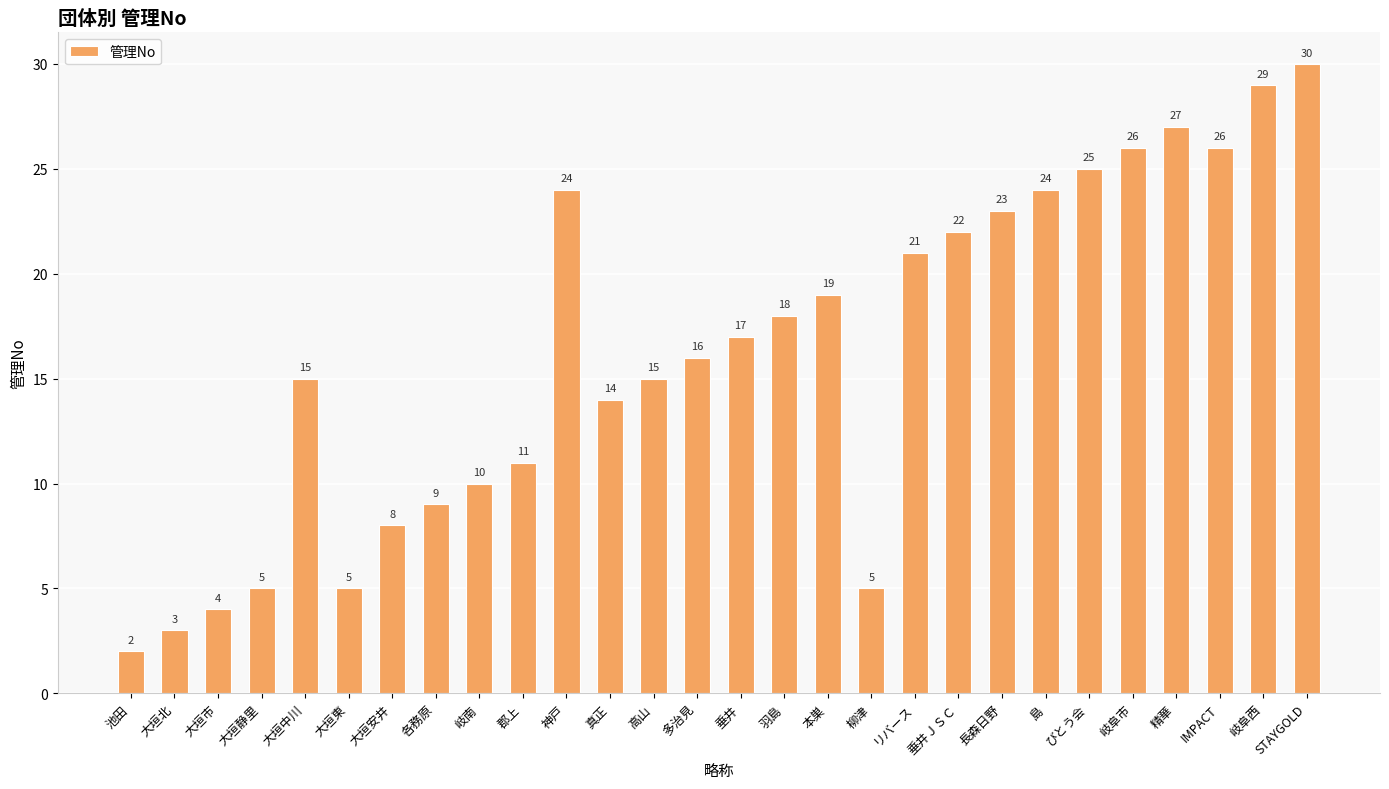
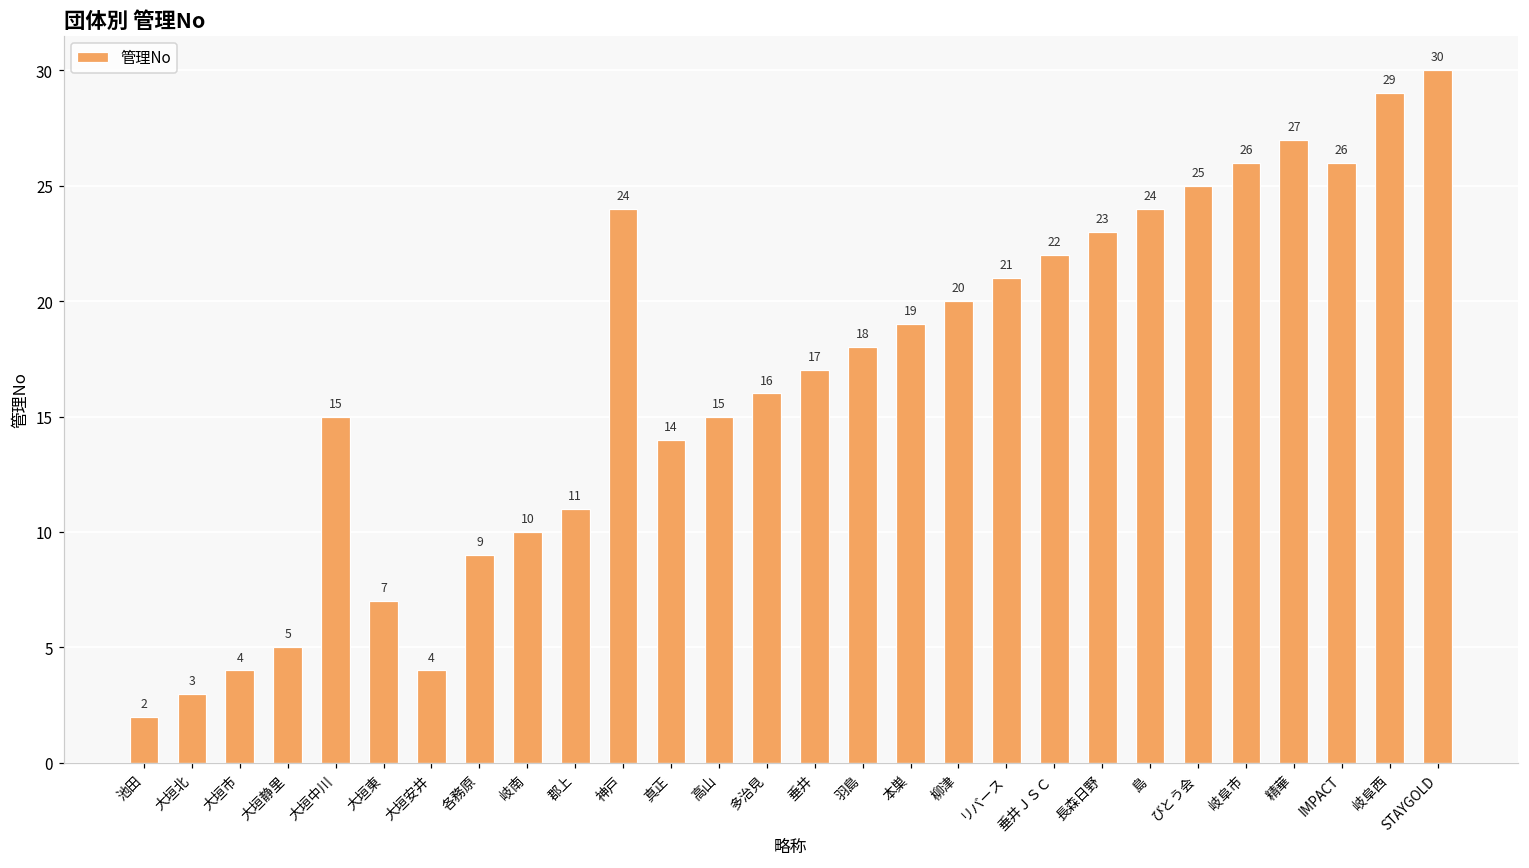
大垣東: 5 -> 7
大垣安井: 8 -> 4
柳津: 5 -> 20
